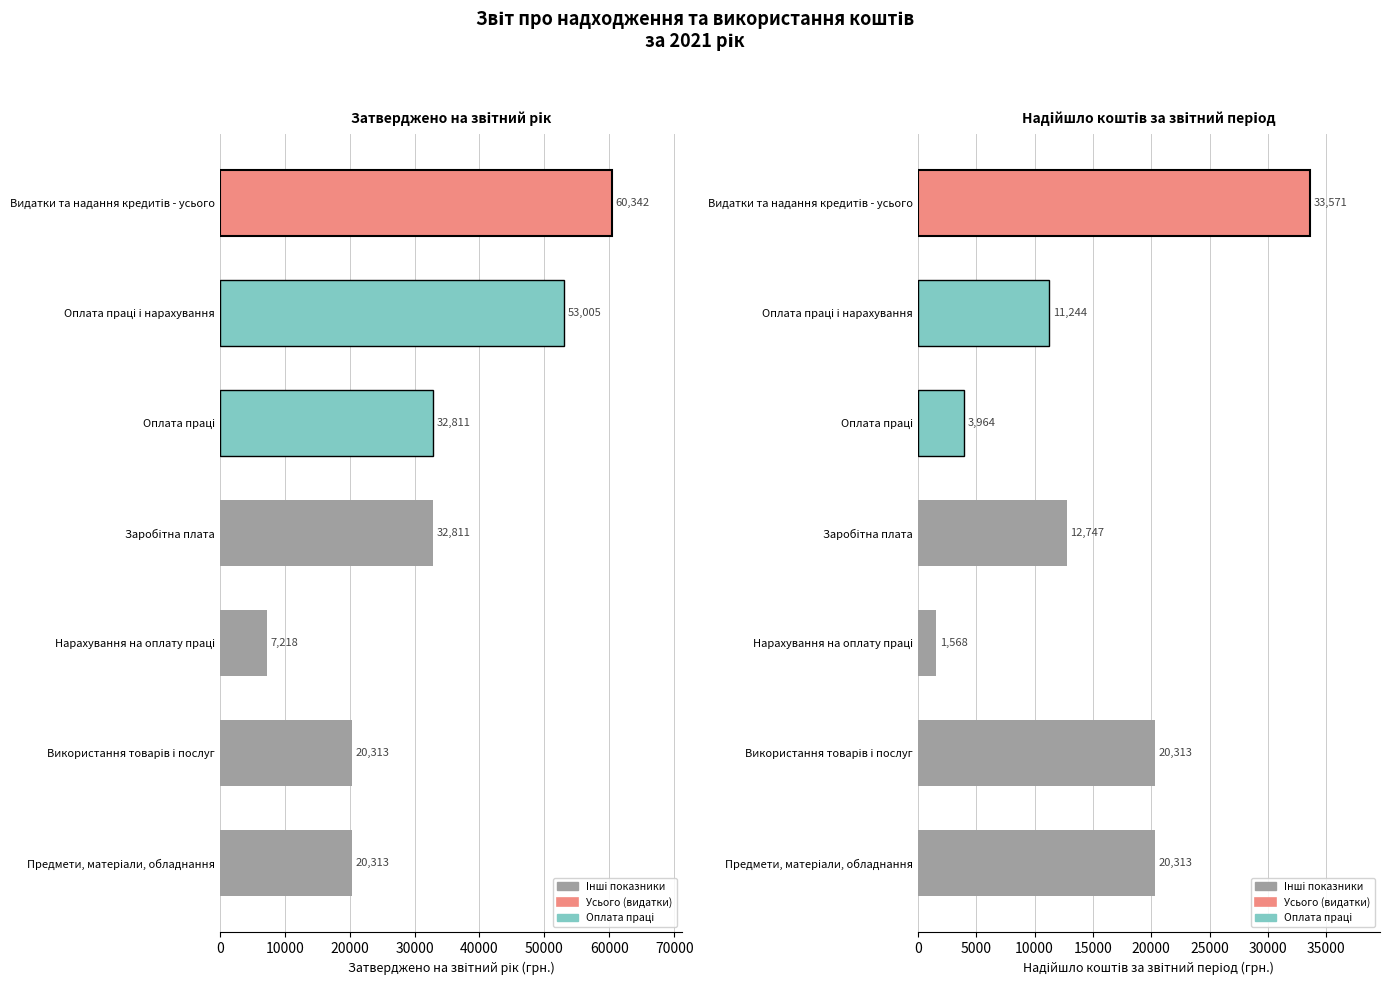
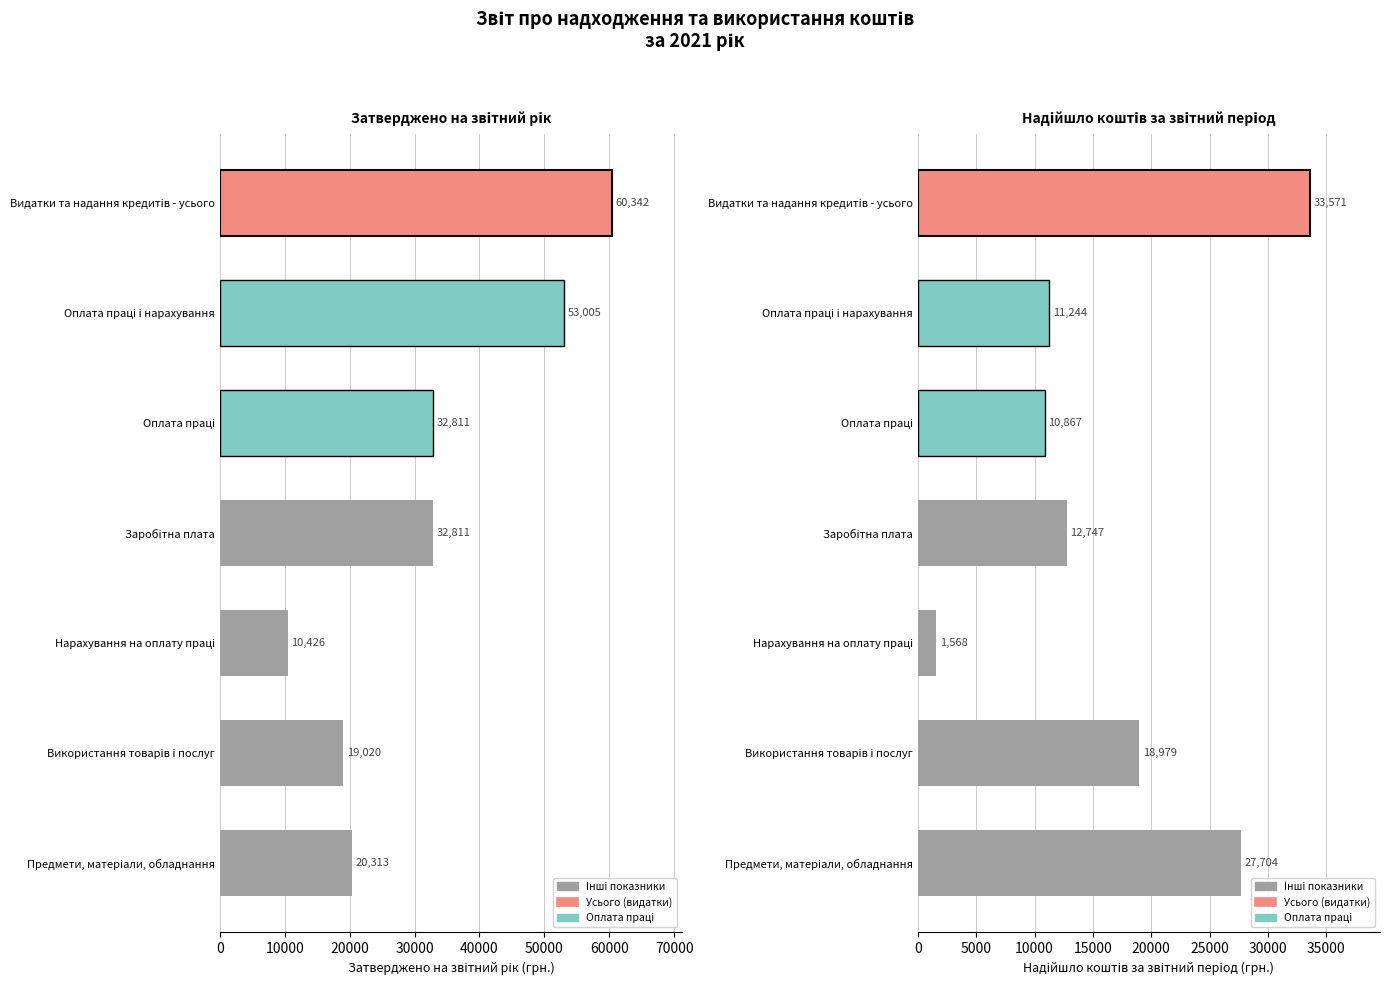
Затверджено на звітний рік, Нарахування на оплату праці: 7,218 -> 10,426
Затверджено на звітний рік, Використання товарів і послуг: 20,313 -> 19,020
Надійшло коштів за звітний період, Оплата праці: 3,964 -> 10,867
Надійшло коштів за звітний період, Використання товарів і послуг: 20,313 -> 18,979
Надійшло коштів за звітний період, Предмети, матеріали, обладнання: 20,313 -> 27,704
